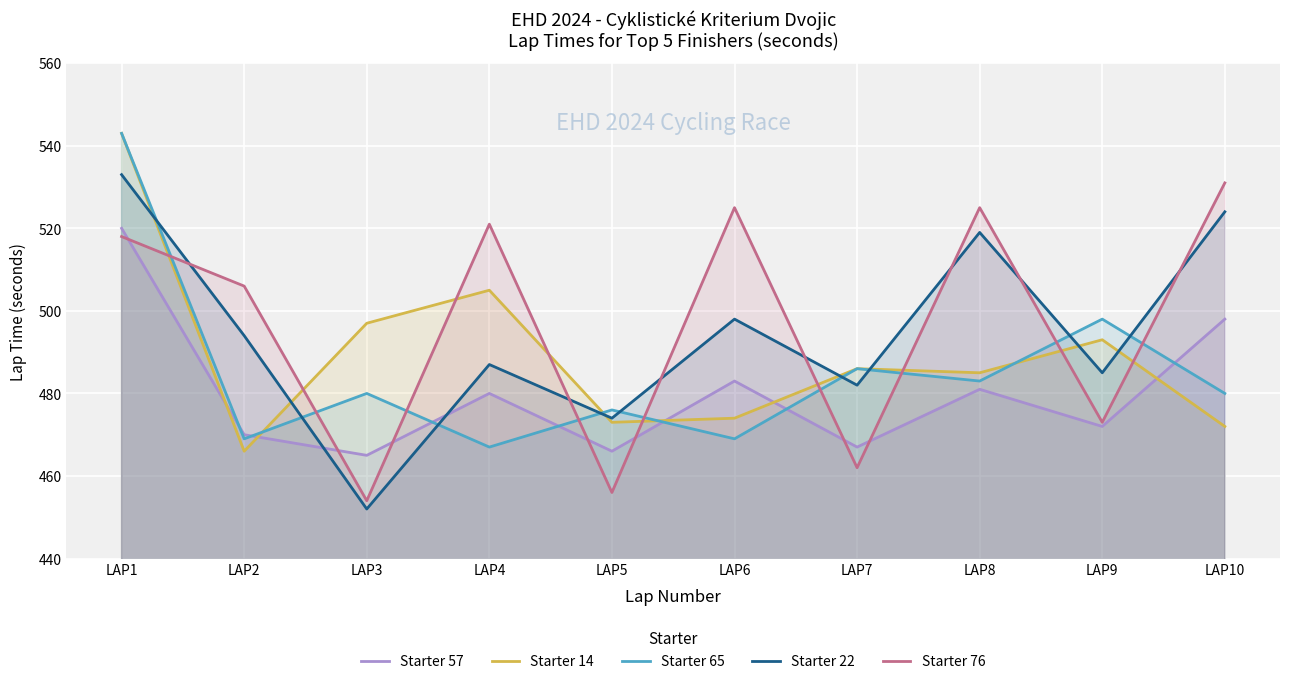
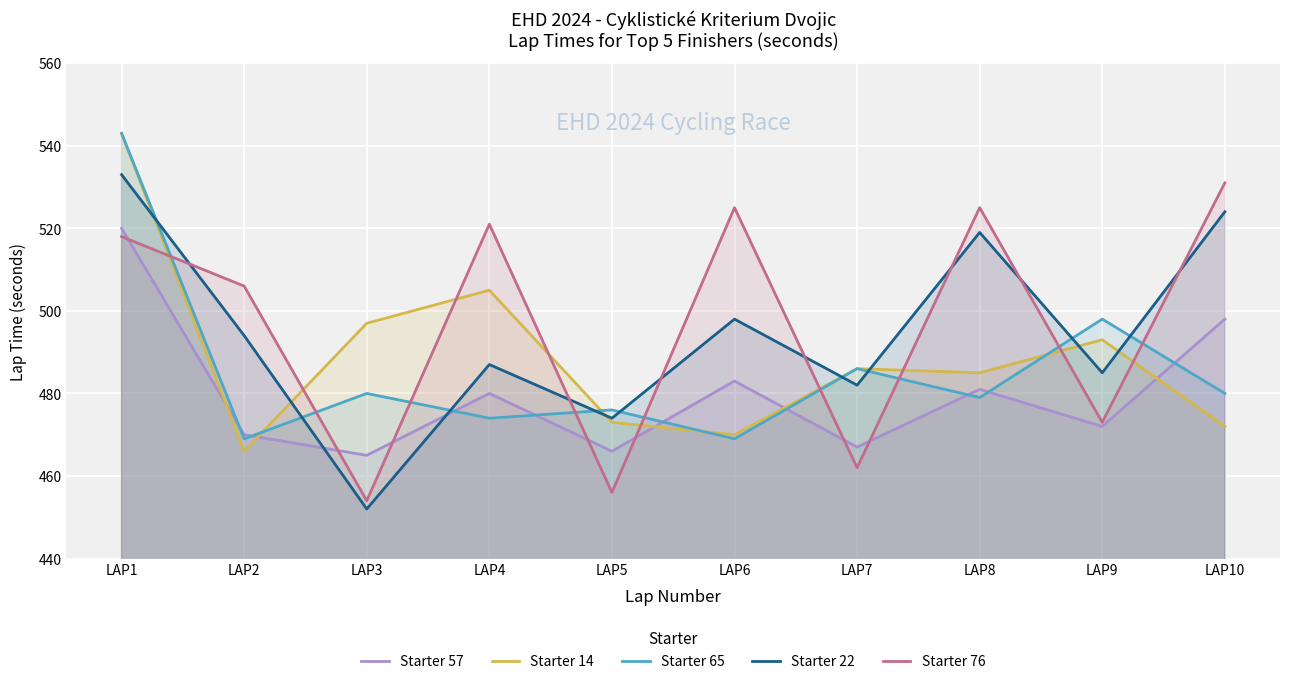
Starter 65, LAP4: 467 -> 474
Starter 14, LAP6: 474 -> 470
Starter 65, LAP8: 483 -> 479
